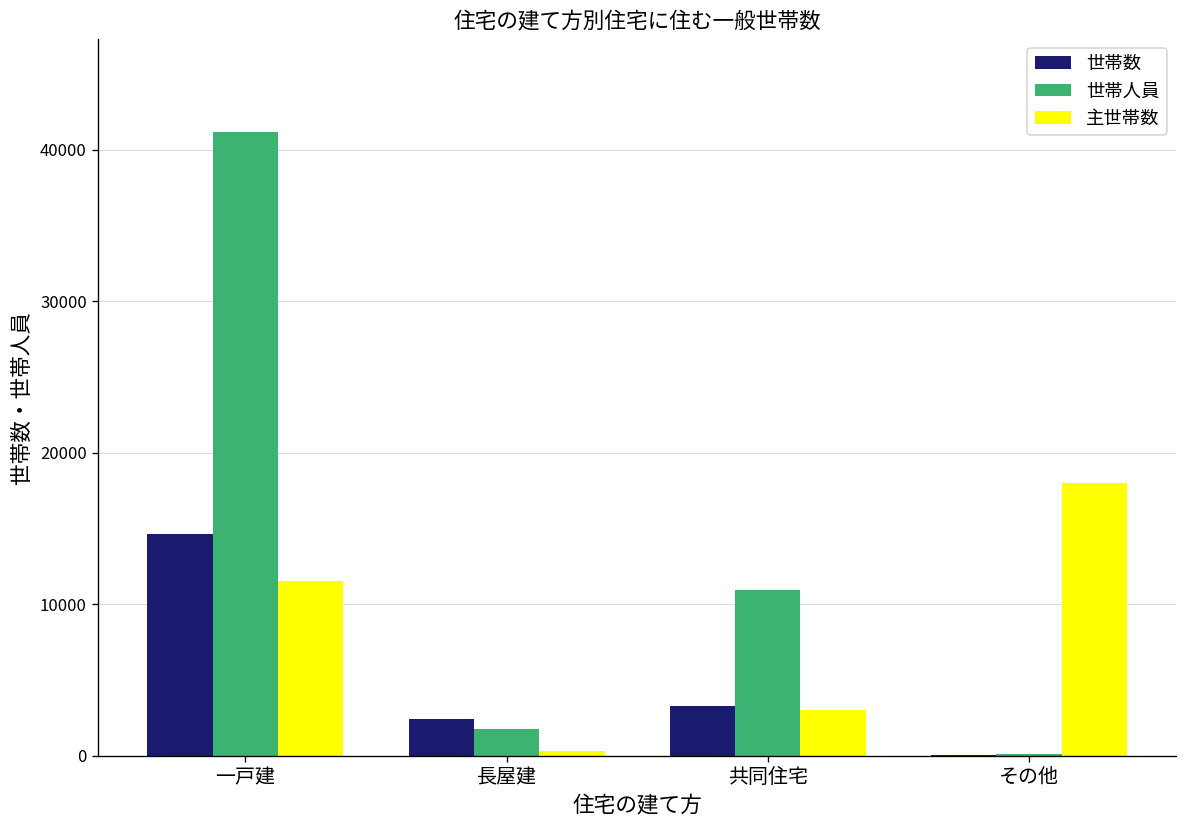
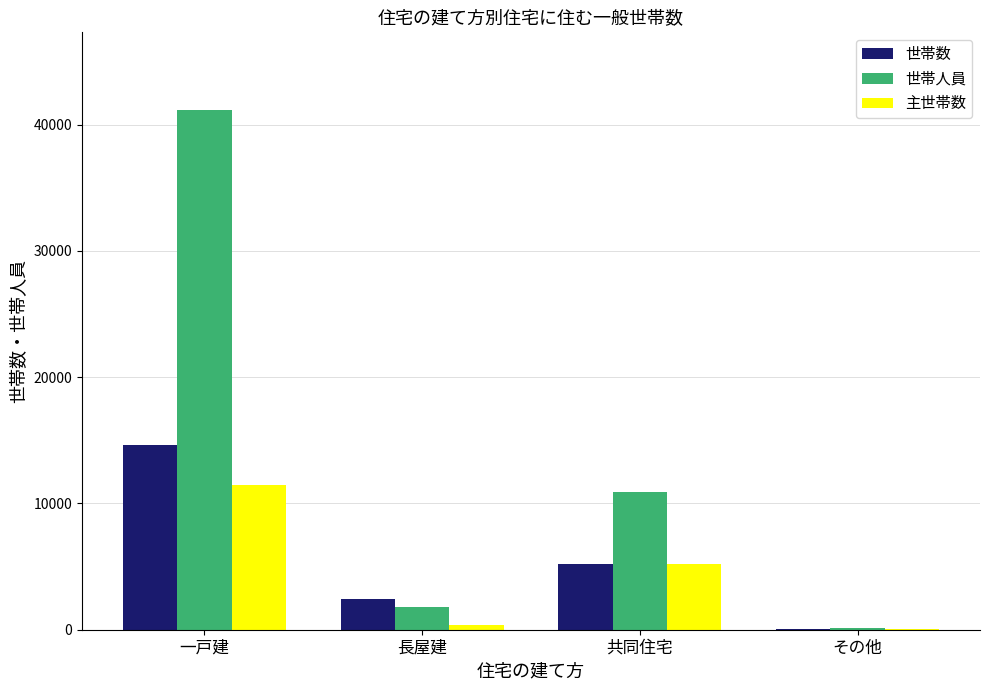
世帯数, 共同住宅: 3300 -> 5200
主世帯数, 共同住宅: 3000 -> 5200
主世帯数, その他: 18000 -> 100
